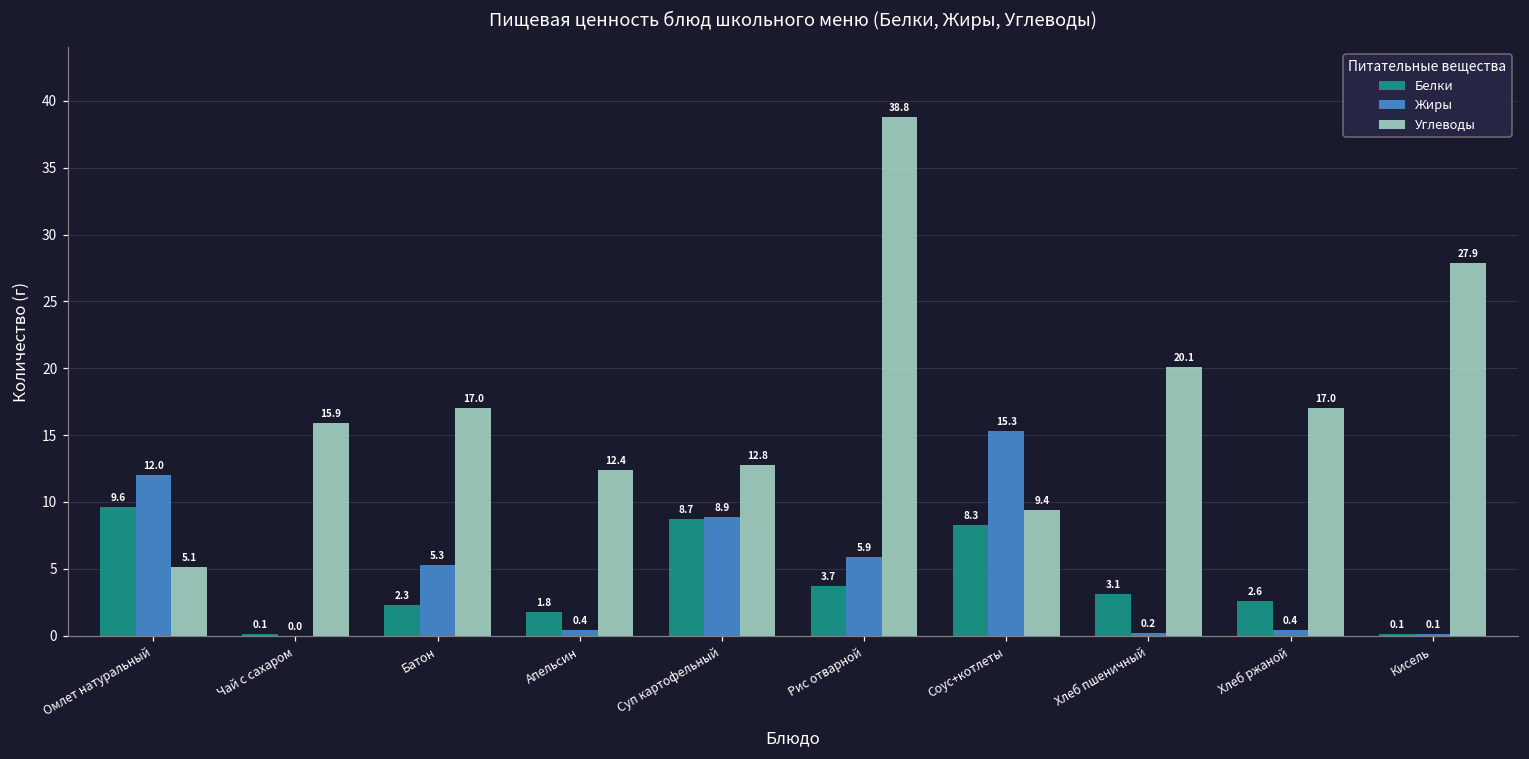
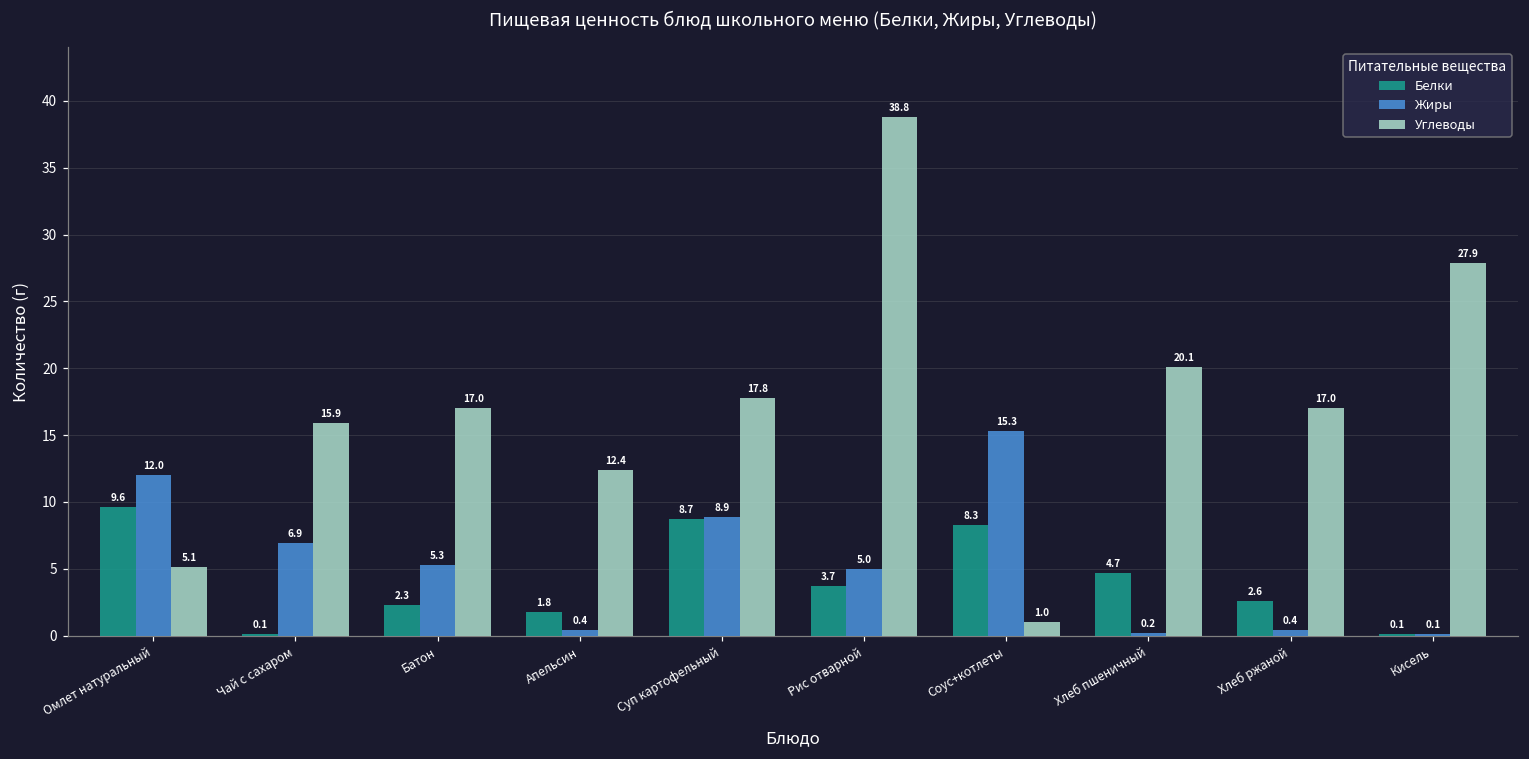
Жиры, Чай с сахаром: 0.0 -> 6.9
Углеводы, Суп картофельный: 12.8 -> 17.8
Жиры, Рис отварной: 5.9 -> 5.0
Углеводы, Соус+котлеты: 9.4 -> 1.0
Белки, Хлеб пшеничный: 3.1 -> 4.7
